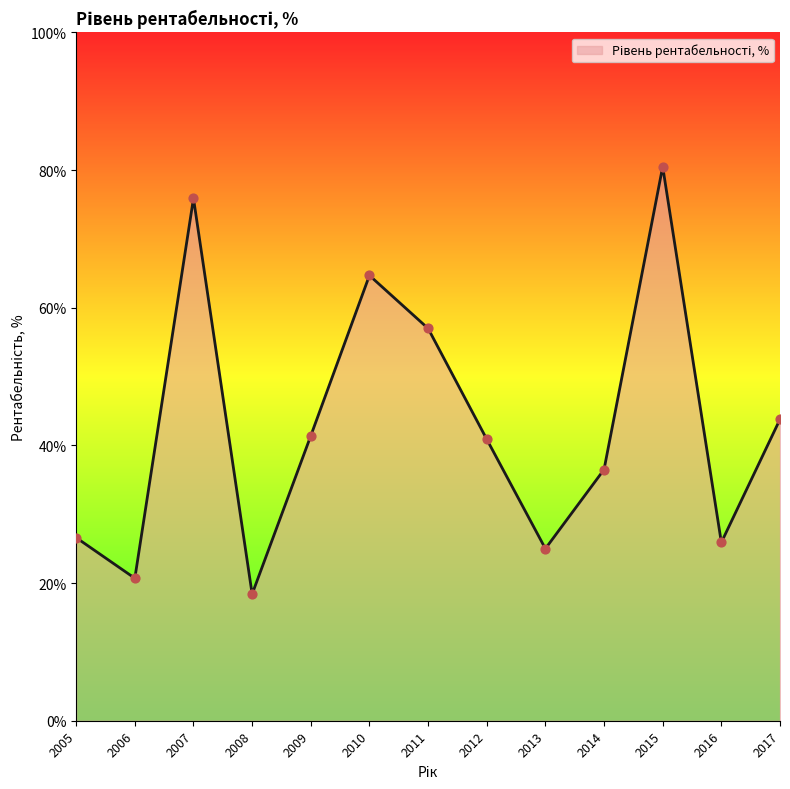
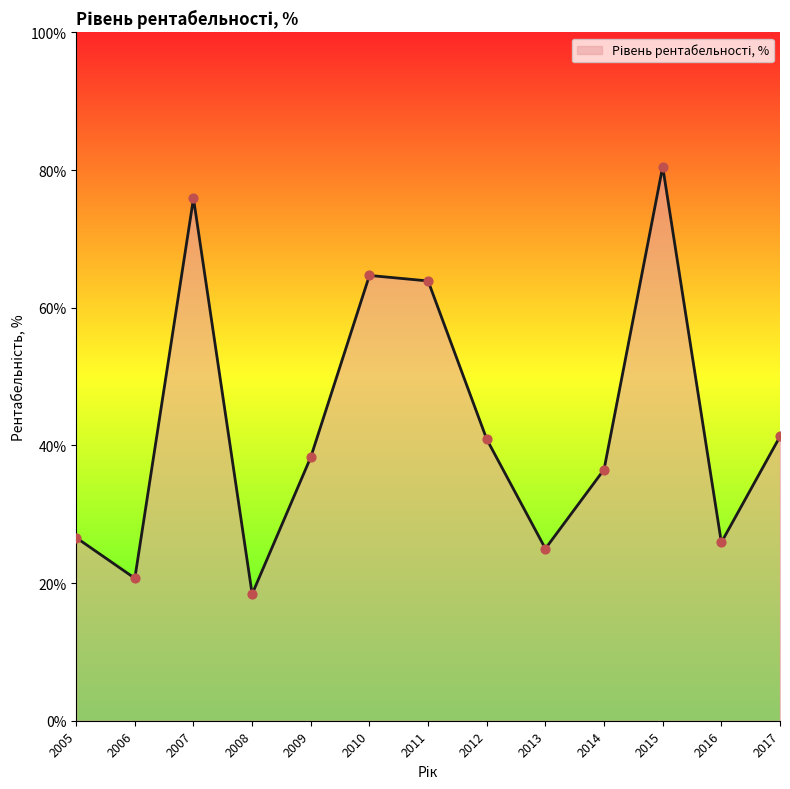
2009: 41% -> 38%
2011: 57% -> 64%
2017: 44% -> 41%
